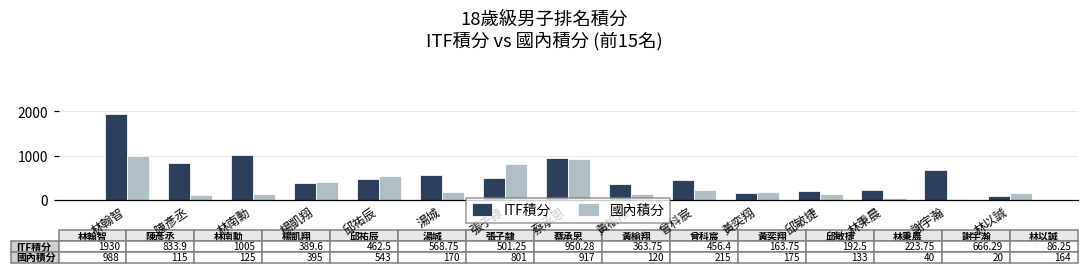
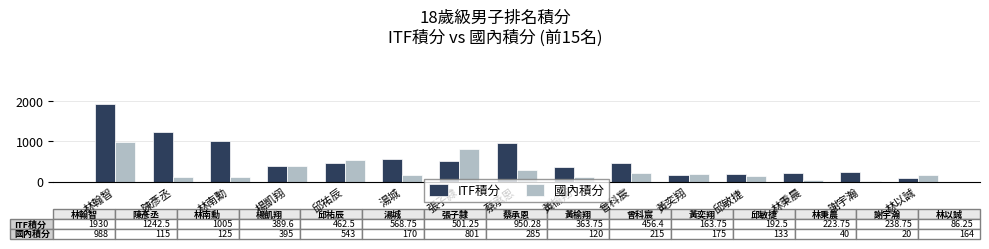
ITF積分, 陳彥丞: 833.9 -> 1242.5
國內積分, 蔡承恩: 917 -> 285
ITF積分, 謝宇瀚: 666.29 -> 238.75
